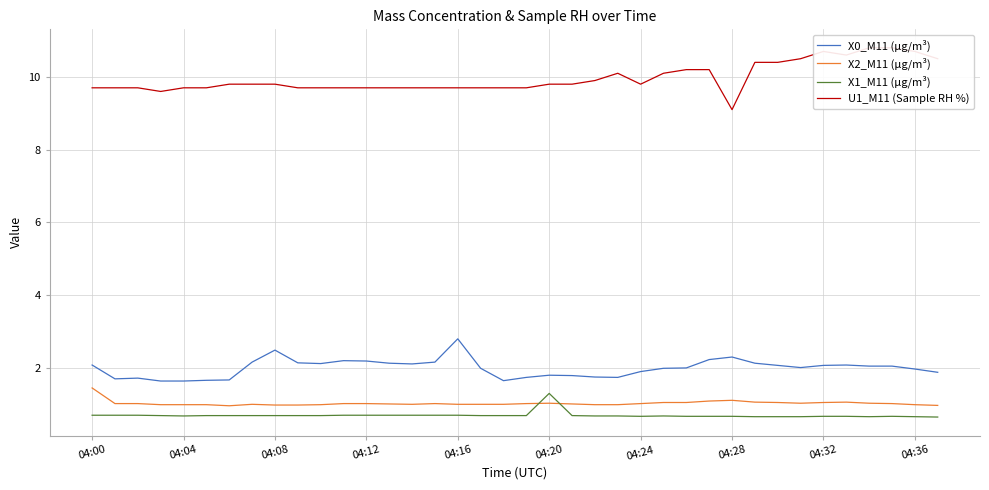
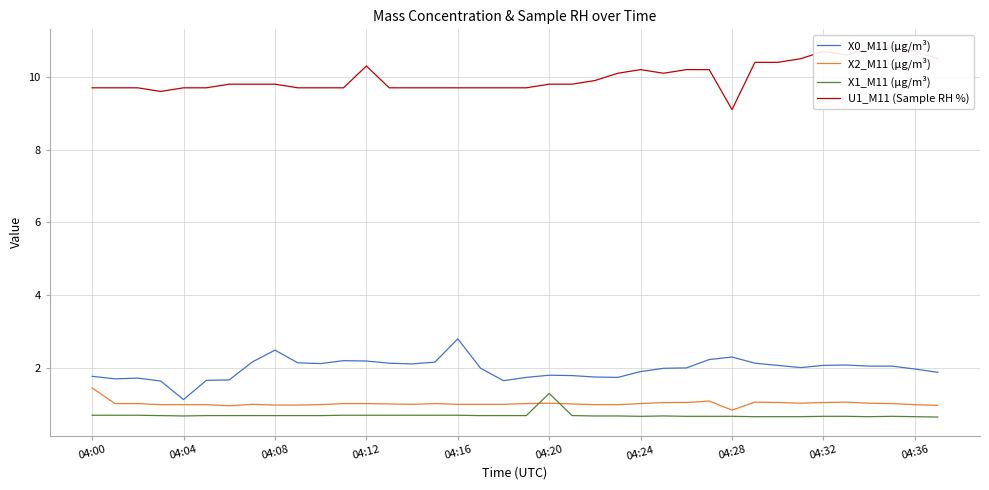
X0_M11 (μg/m³), 04:00: 2.1 -> 1.8
X0_M11 (μg/m³), 04:04: 1.6 -> 1.1
U1_M11 (Sample RH %), 04:12: 9.7 -> 10.3
U1_M11 (Sample RH %), 04:24: 9.8 -> 10.2
X2_M11 (μg/m³), 04:28: 1.1 -> 0.8
